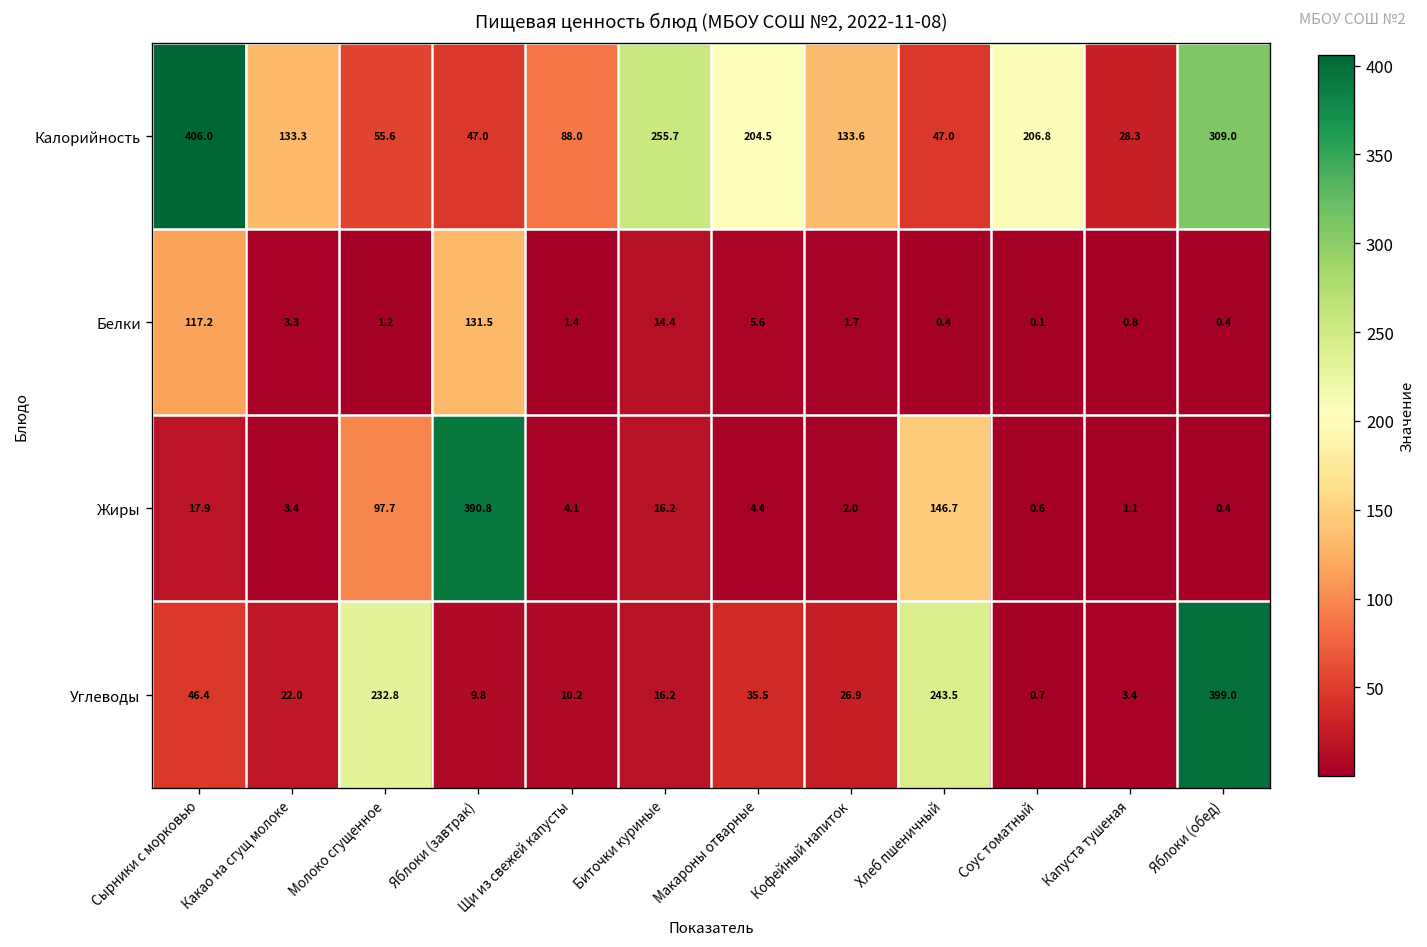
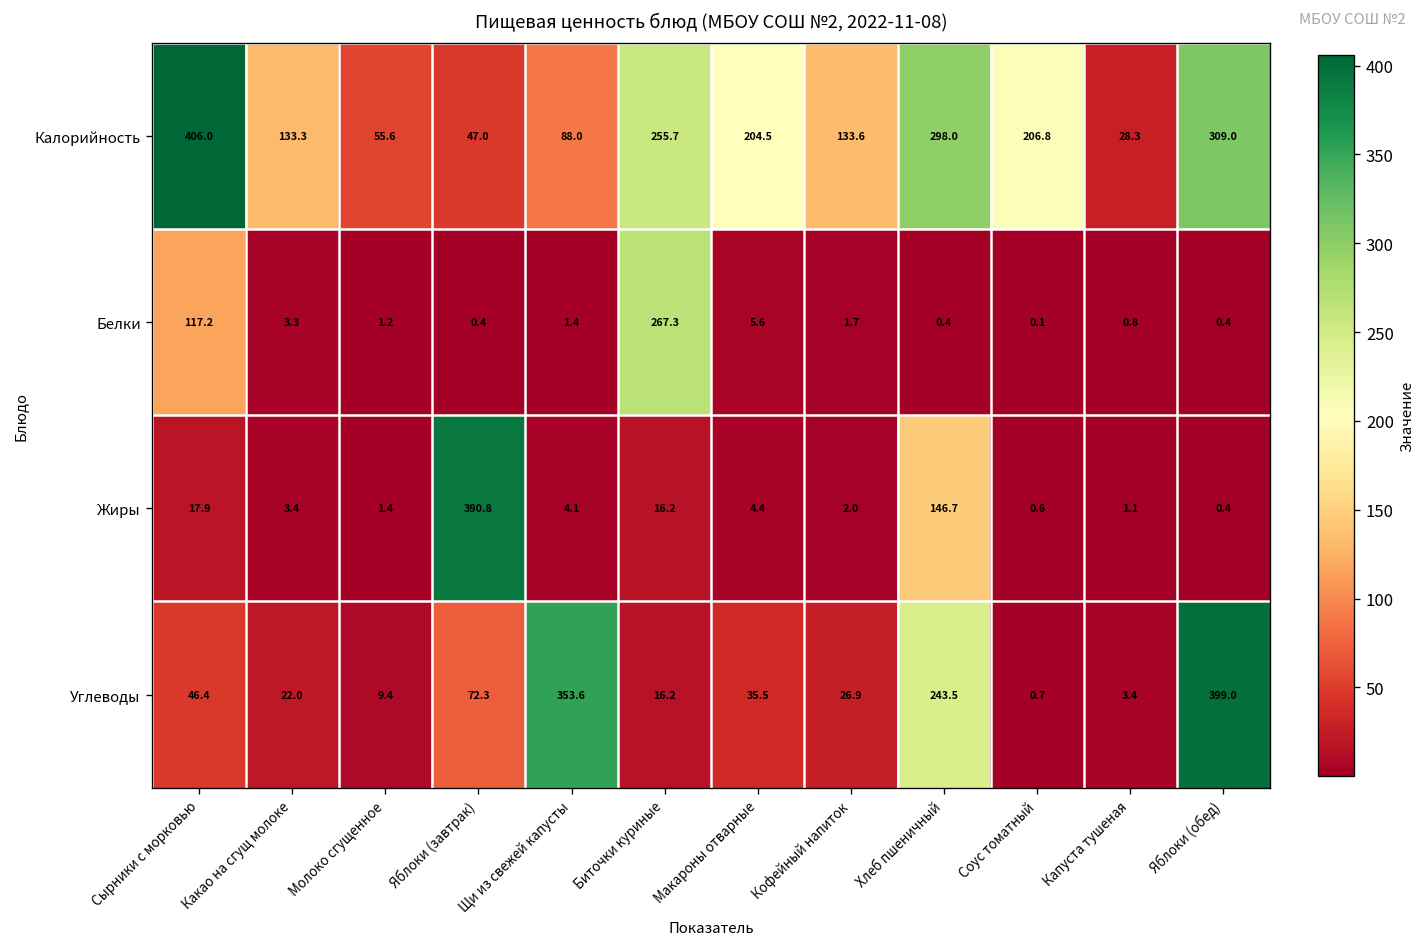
Калорийность, Хлеб пшеничный: 47.0 -> 298.0
Белки, Яблоки (завтрак): 131.5 -> 0.4
Белки, Биточки куриные: 14.4 -> 267.3
Жиры, Молоко сгущенное: 97.7 -> 1.4
Углеводы, Молоко сгущенное: 232.8 -> 9.4
Углеводы, Яблоки (завтрак): 9.8 -> 72.3
Углеводы, Щи из свежей капусты: 10.2 -> 353.6
